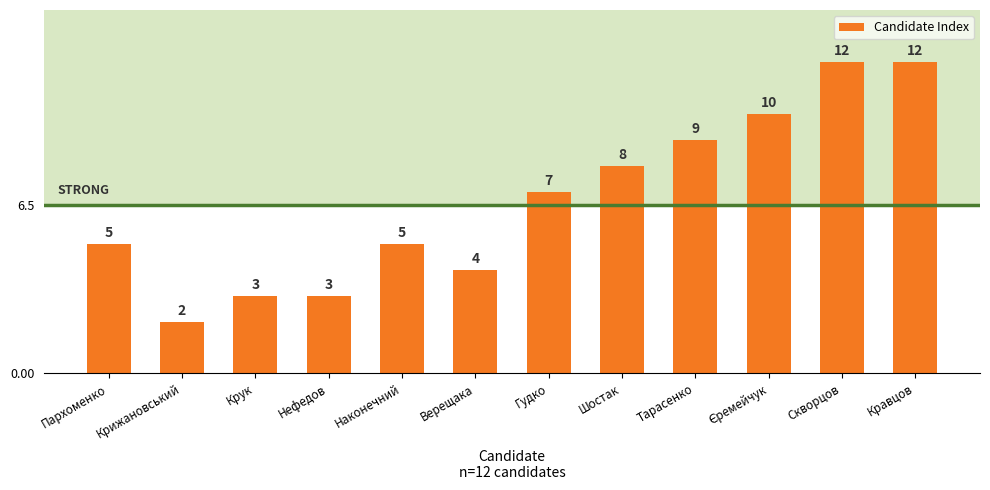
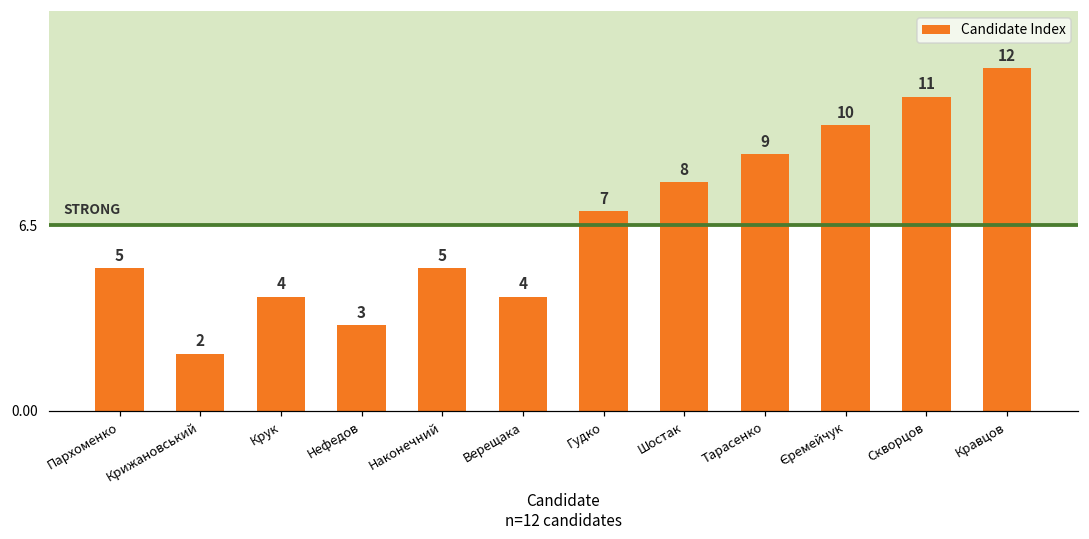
Крук: 3 -> 4
Скворцов: 12 -> 11
